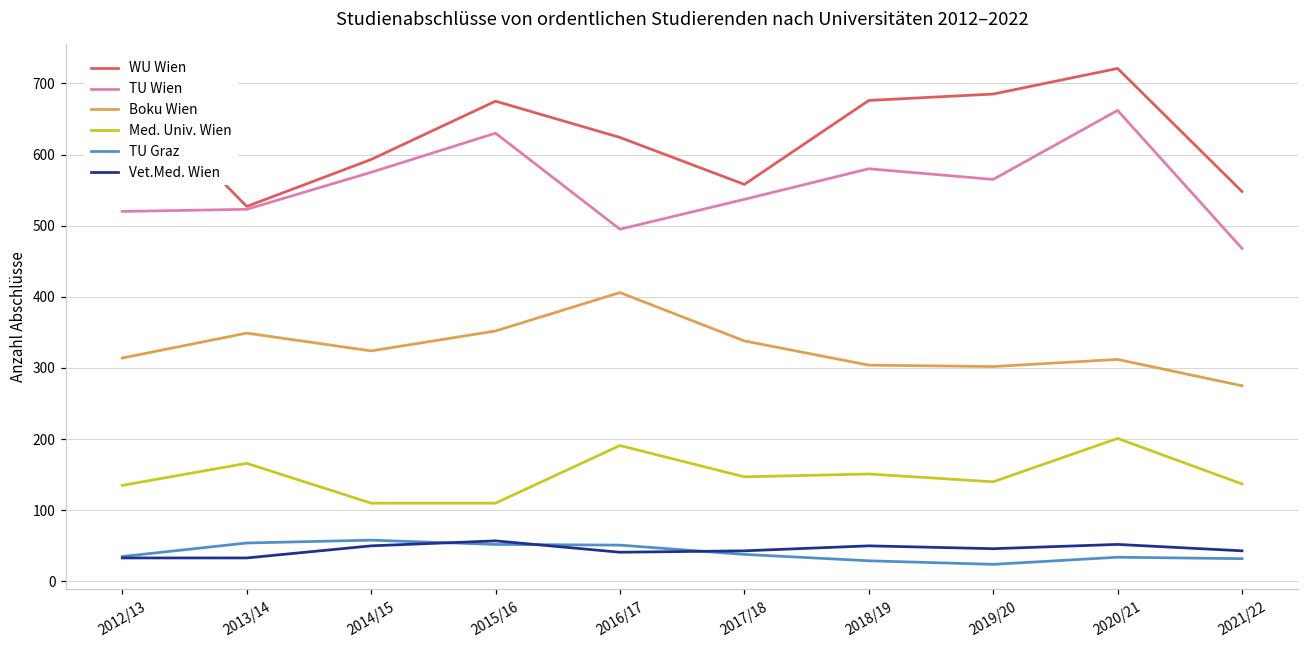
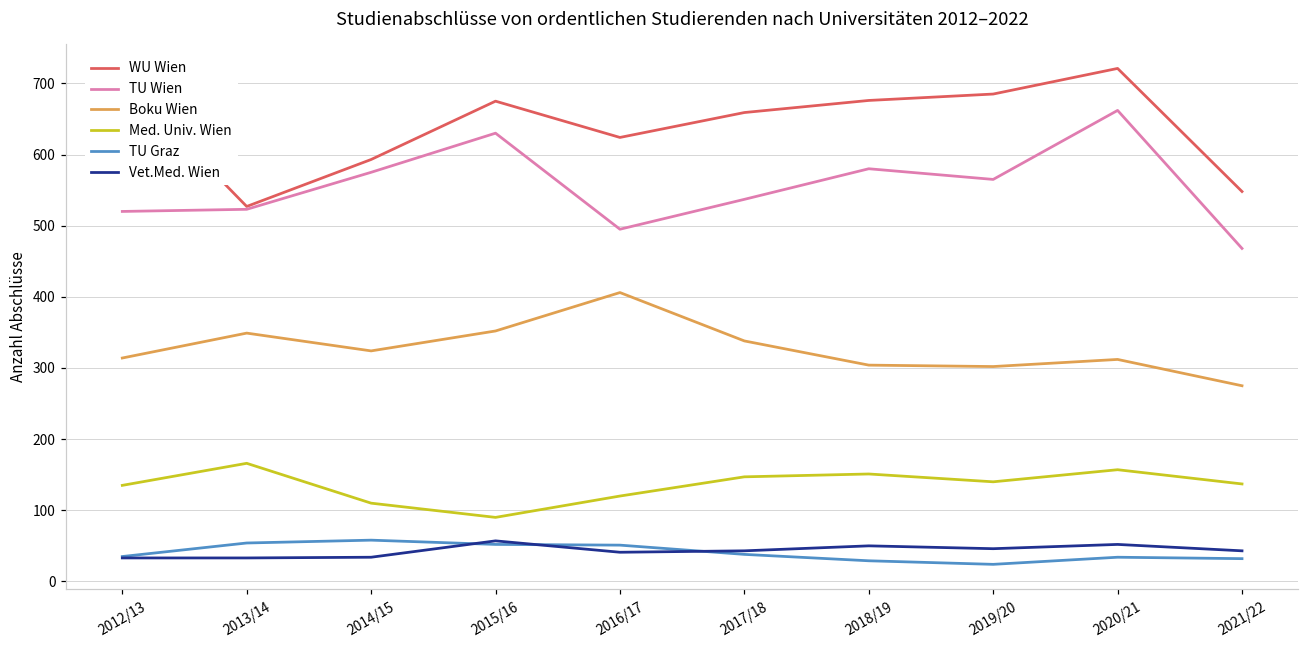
Vet.Med. Wien, 2014/15: 50 -> 30
Med. Univ. Wien, 2015/16: 110 -> 90
Med. Univ. Wien, 2016/17: 190 -> 120
WU Wien, 2017/18: 560 -> 660
Med. Univ. Wien, 2020/21: 200 -> 160
